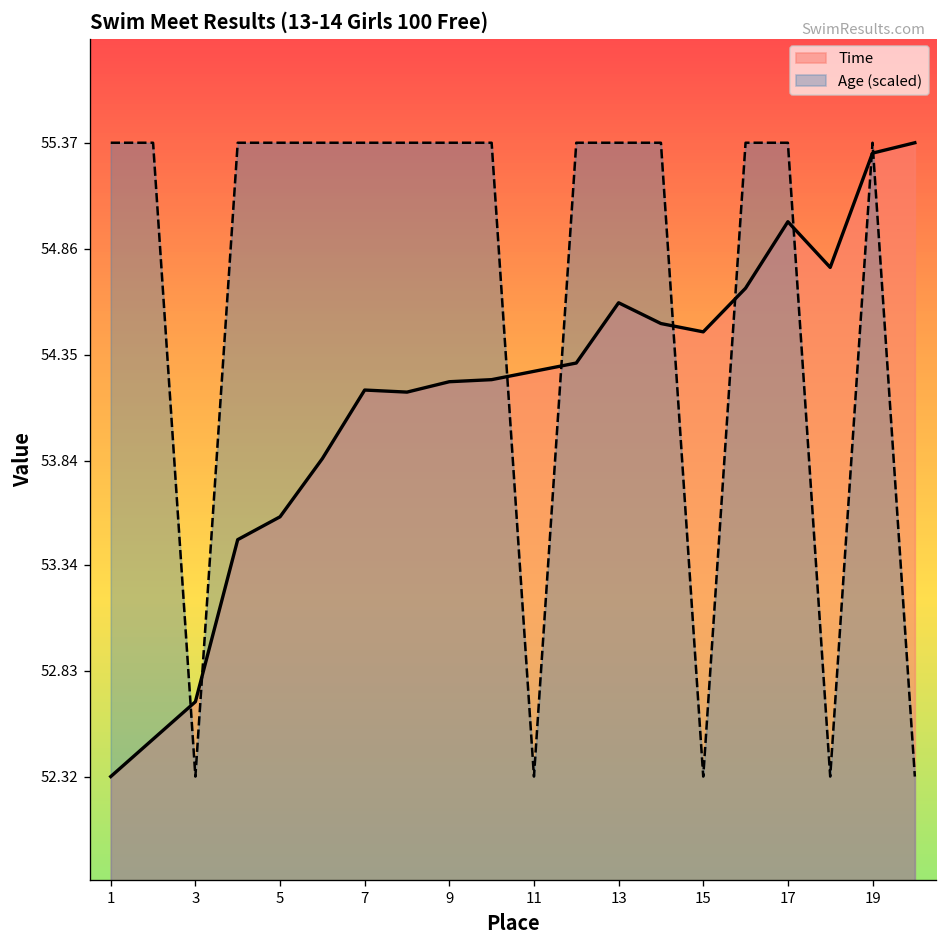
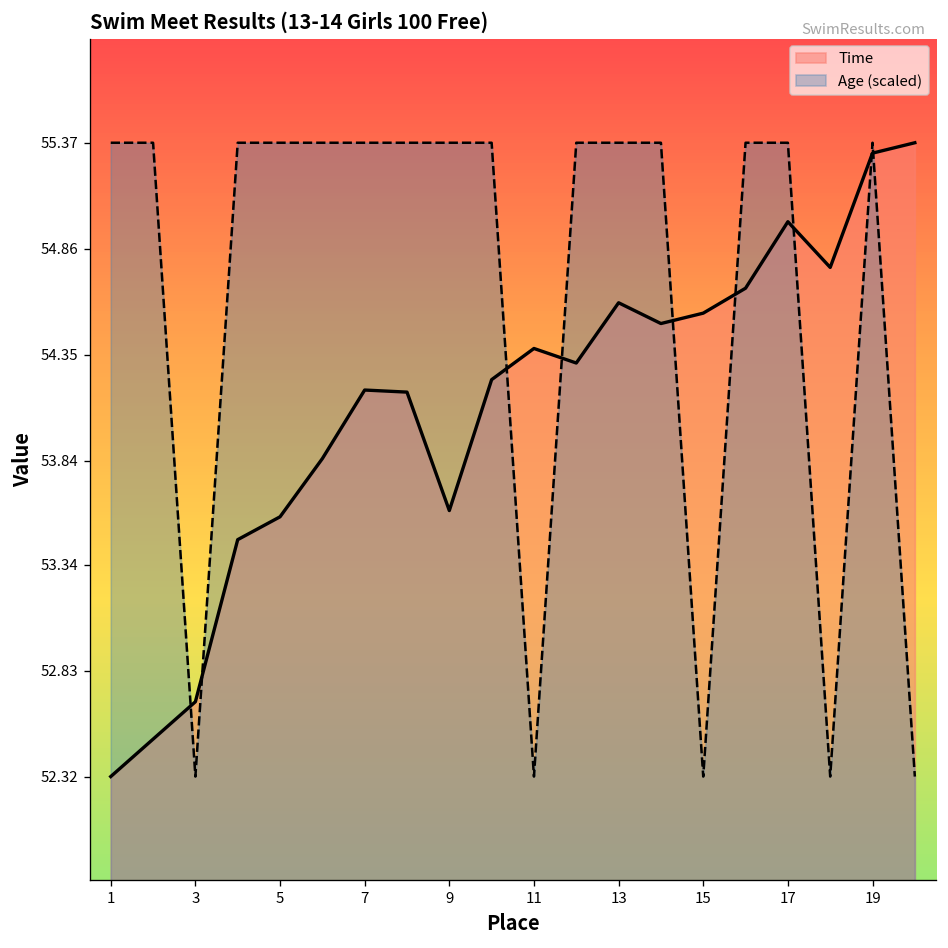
Time, 9: 54.22 -> 53.60
Time, 11: 54.27 -> 54.38
Time, 15: 54.46 -> 54.55
